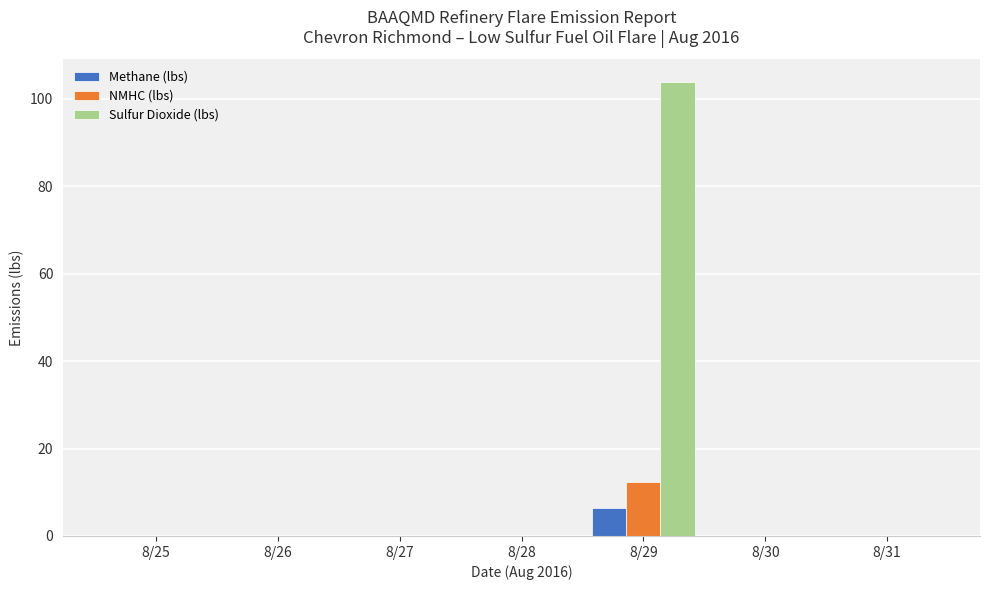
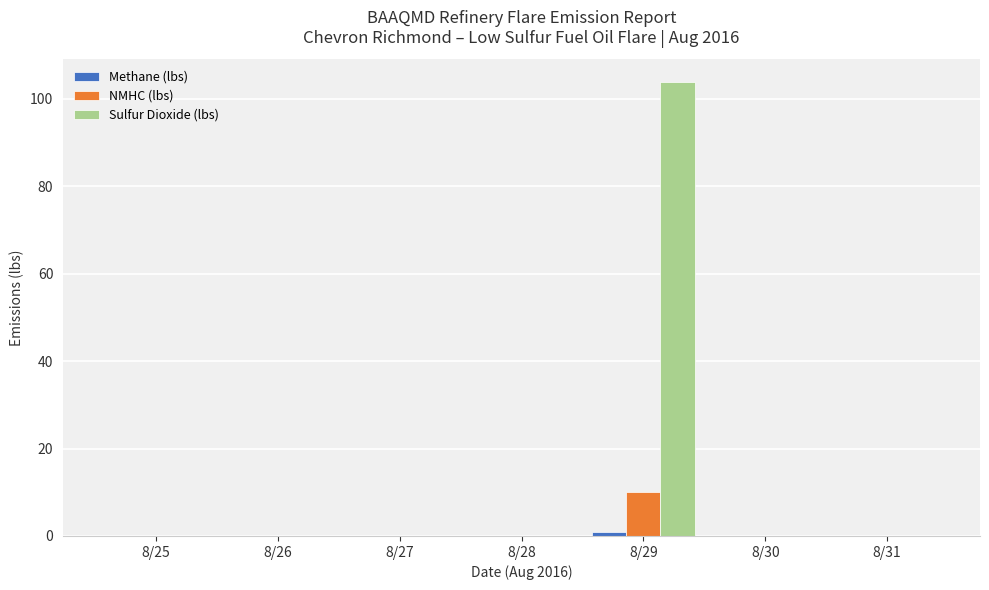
Methane (lbs), 8/29: 6 -> 1
NMHC (lbs), 8/29: 12 -> 10
